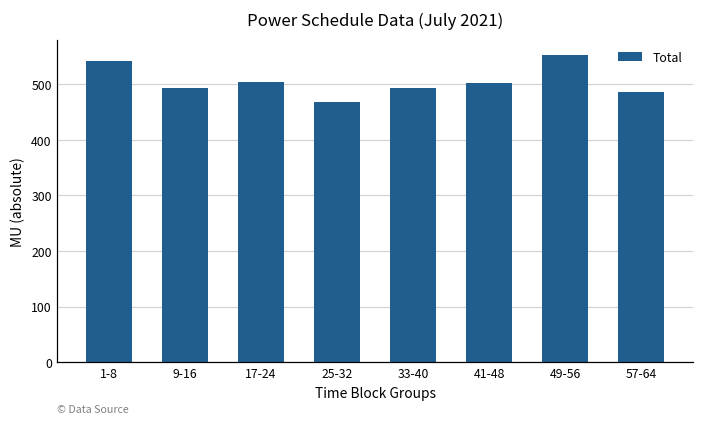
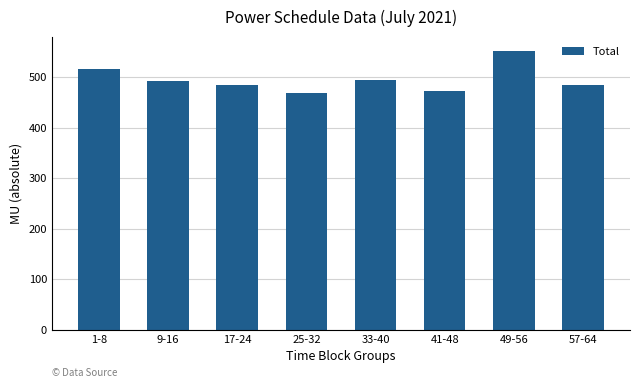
1-8: 540 -> 520
17-24: 500 -> 490
41-48: 500 -> 470
